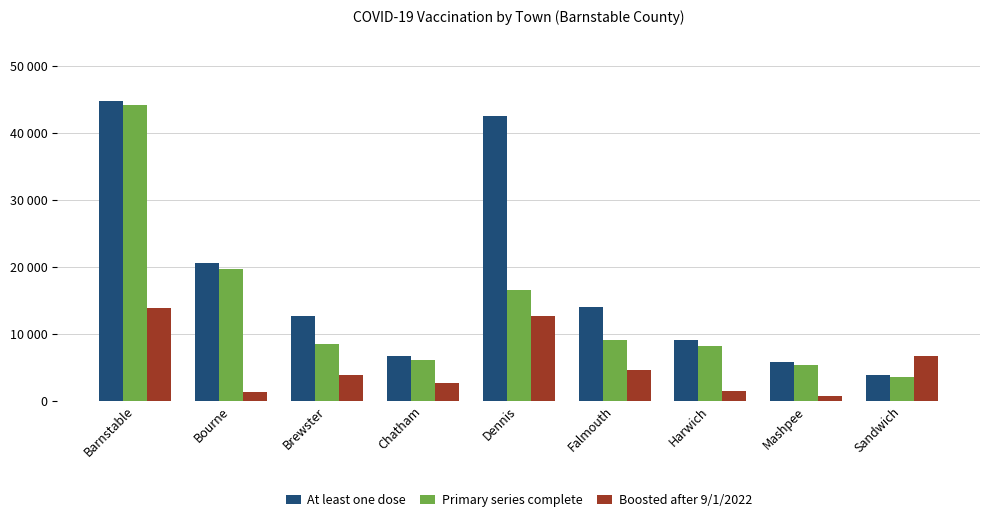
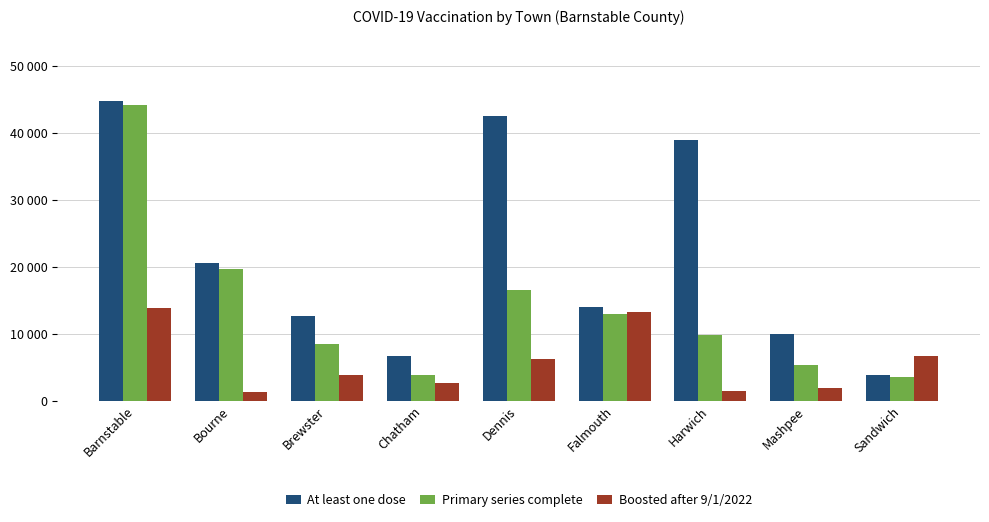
Primary series complete, Chatham: 6000 -> 4000
Boosted after 9/1/2022, Dennis: 13000 -> 6000
Primary series complete, Falmouth: 9000 -> 13000
Boosted after 9/1/2022, Falmouth: 5000 -> 13000
At least one dose, Harwich: 9000 -> 39000
Primary series complete, Harwich: 8000 -> 10000
At least one dose, Mashpee: 6000 -> 10000
Boosted after 9/1/2022, Mashpee: 1000 -> 2000
